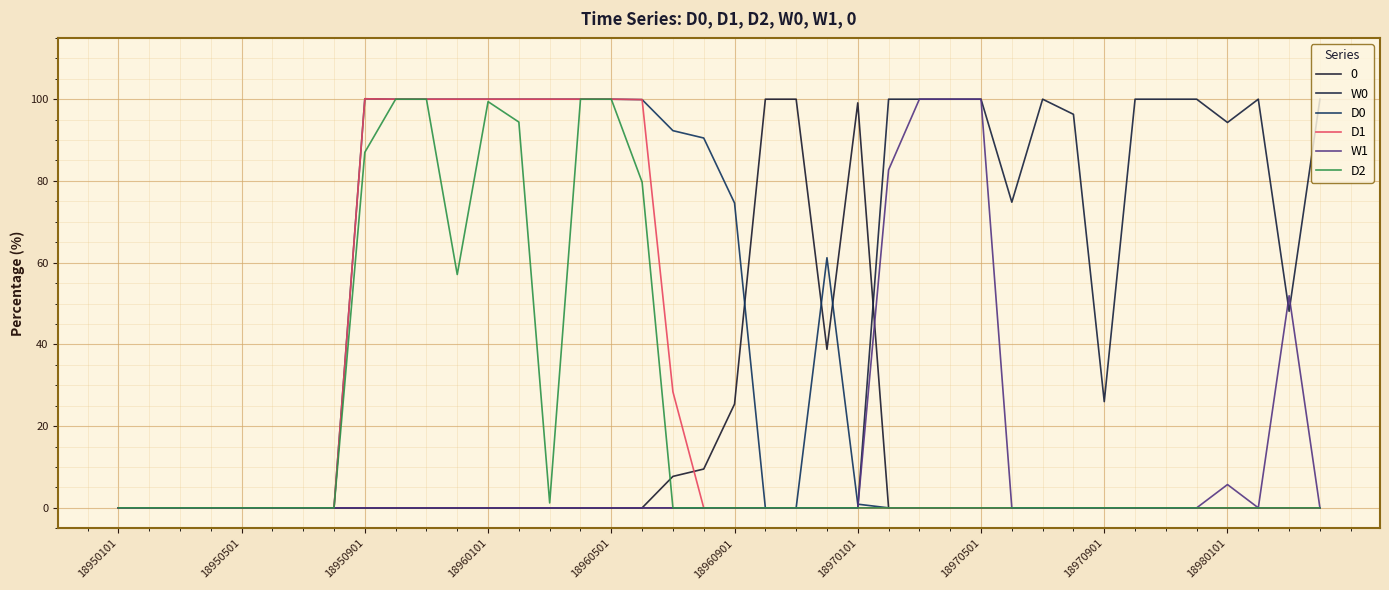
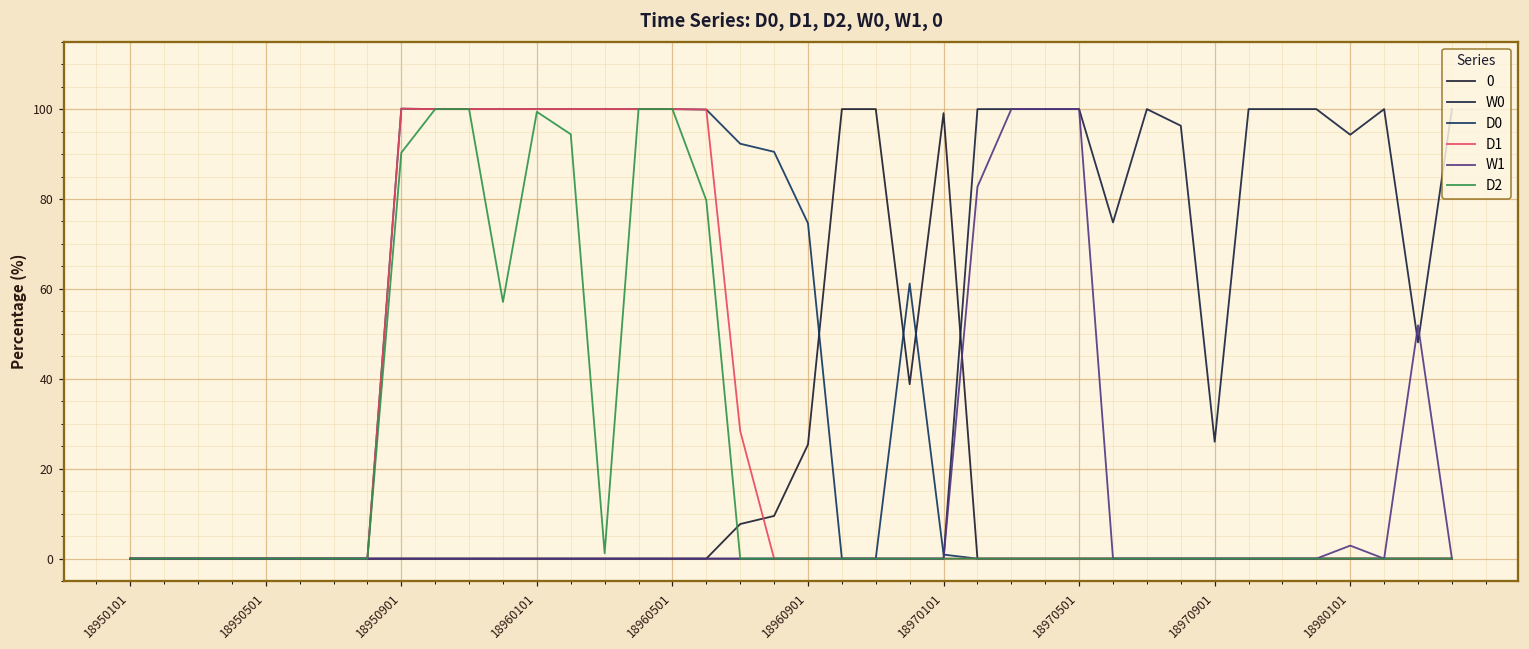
D2, 18950901: 87 -> 90
W1, 18980101: 6 -> 3
